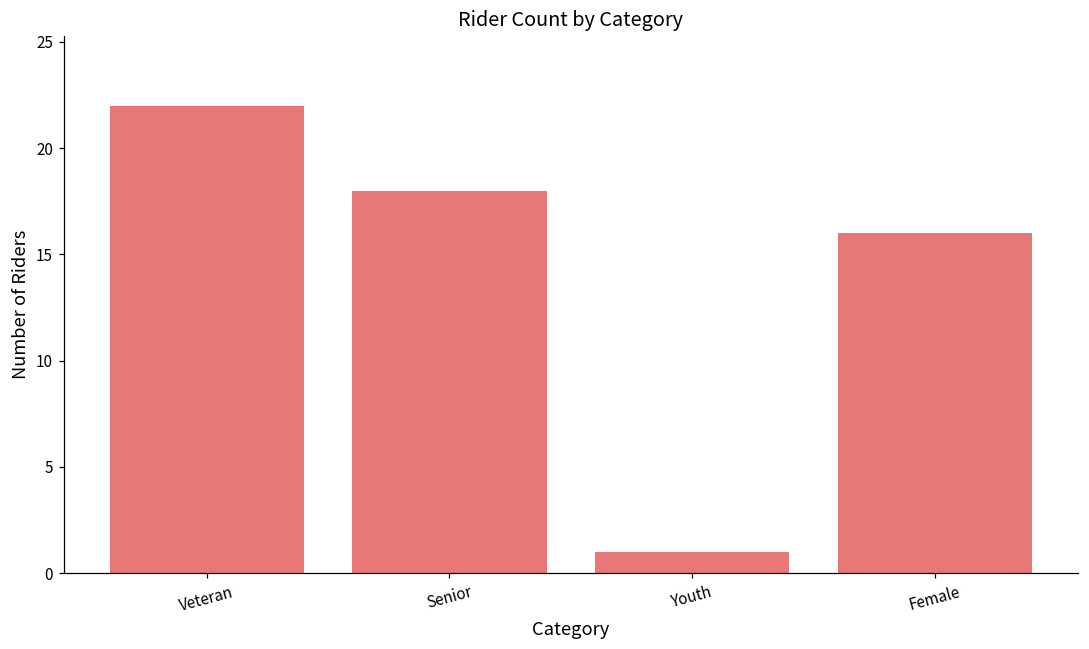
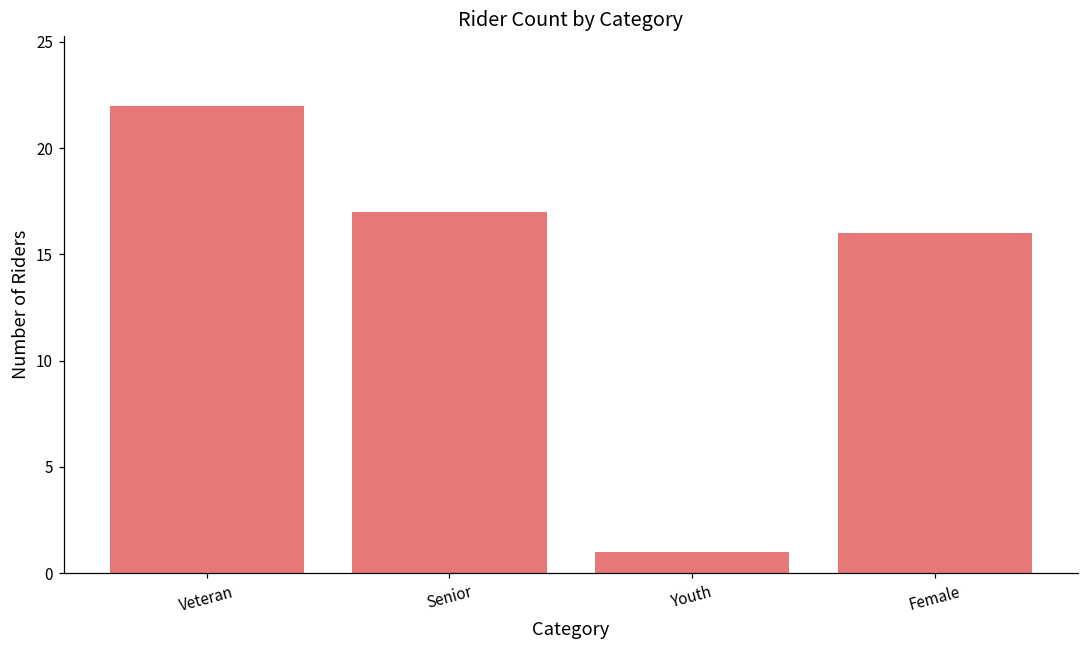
Senior: 18 -> 17
